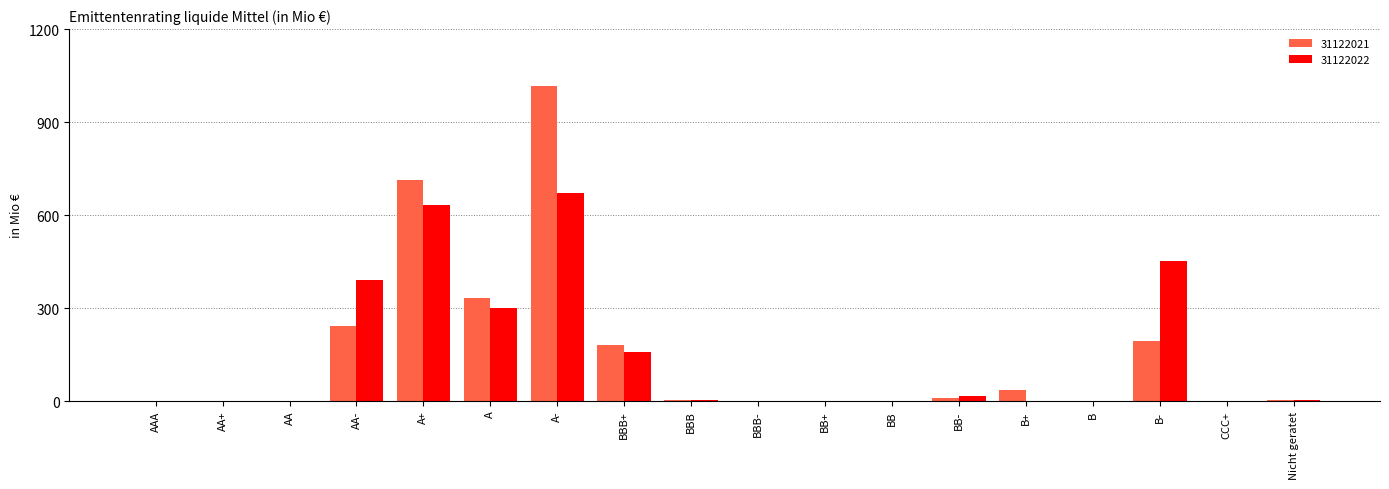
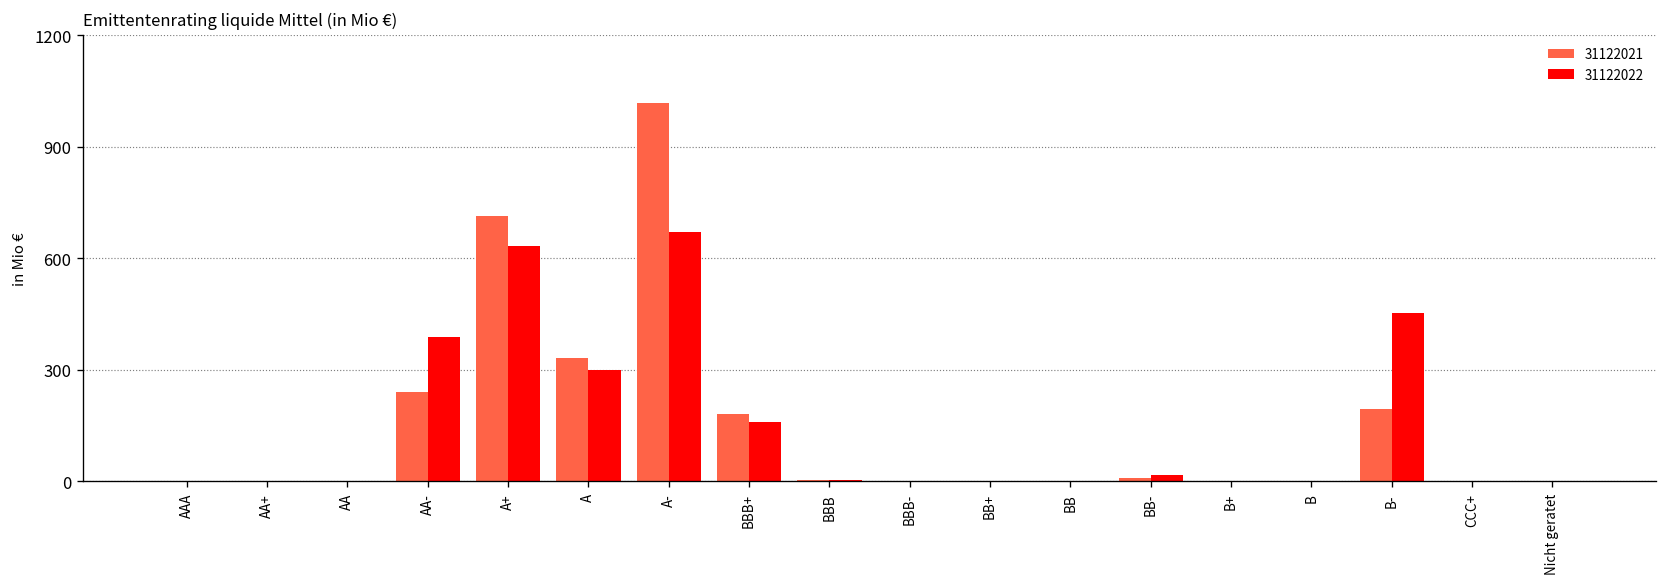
31122021, B+: 40 -> 0
